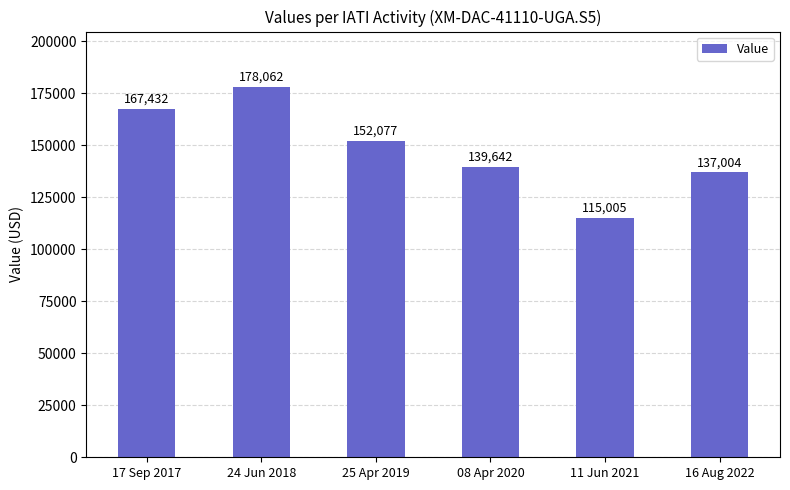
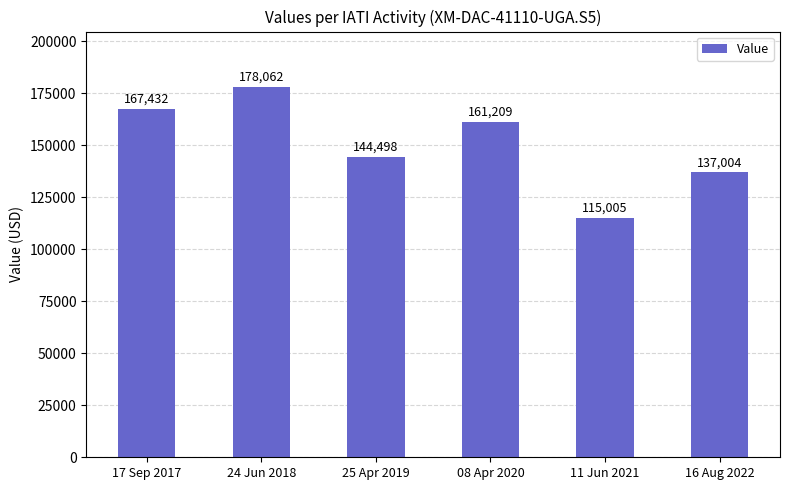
25 Apr 2019: 152,077 -> 144,498
08 Apr 2020: 139,642 -> 161,209
